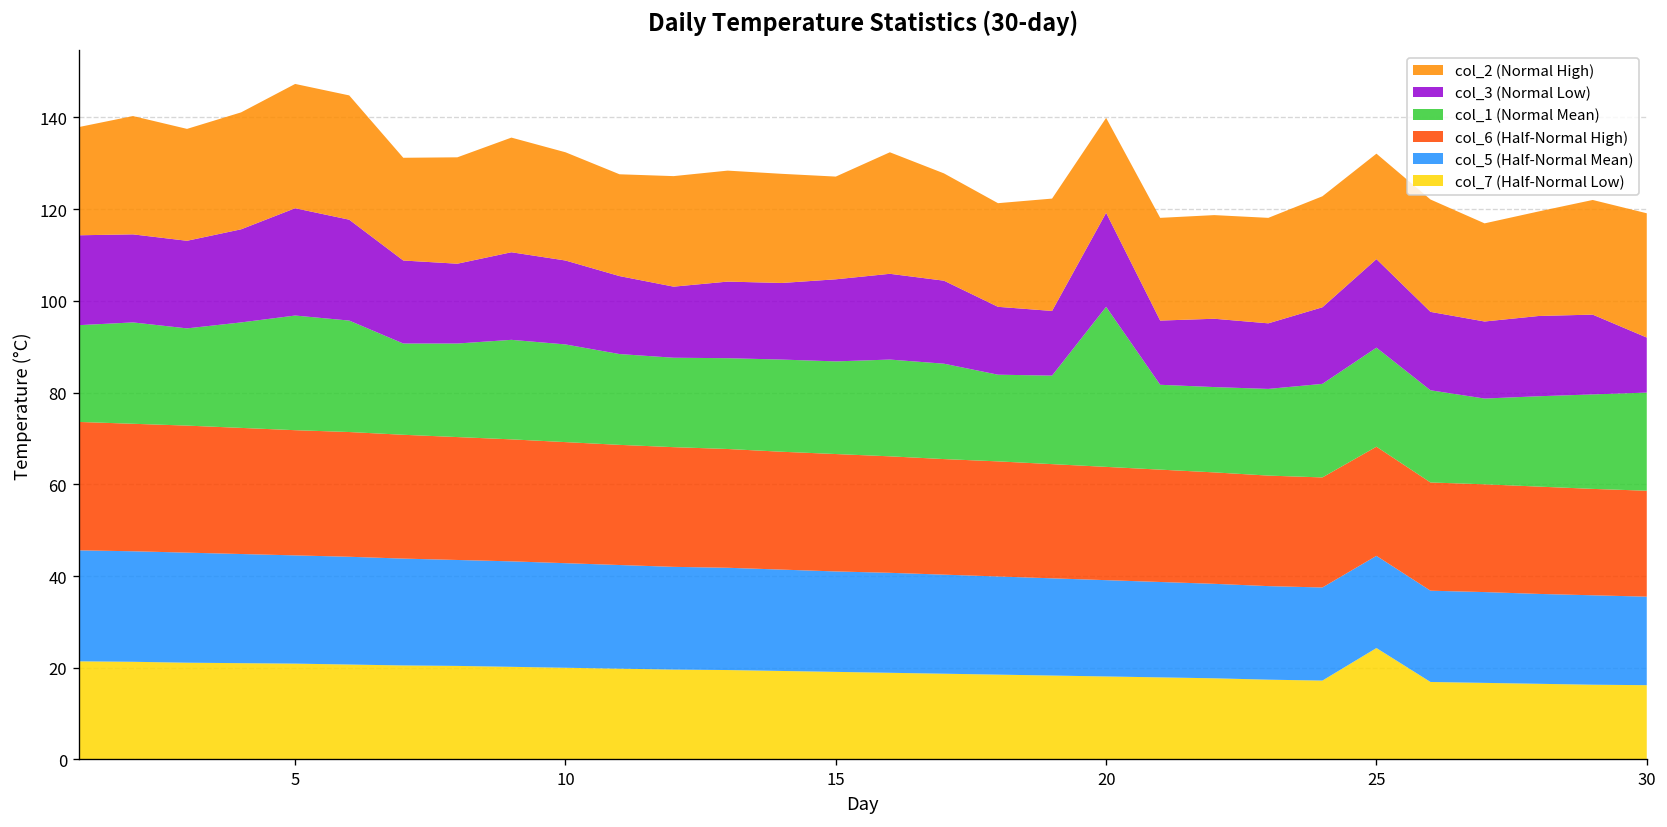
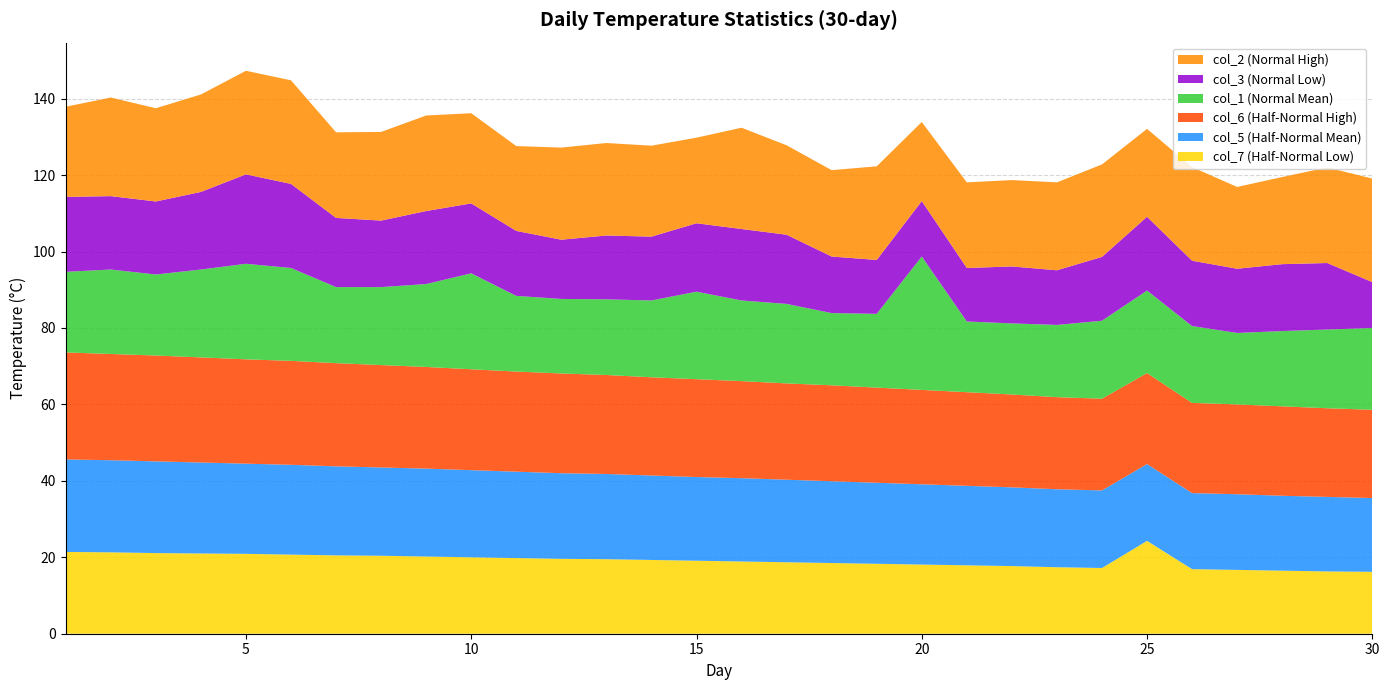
col_1 (Normal Mean), 10: 21 -> 25
col_1 (Normal Mean), 15: 20 -> 23
col_3 (Normal Low), 20: 21 -> 15
